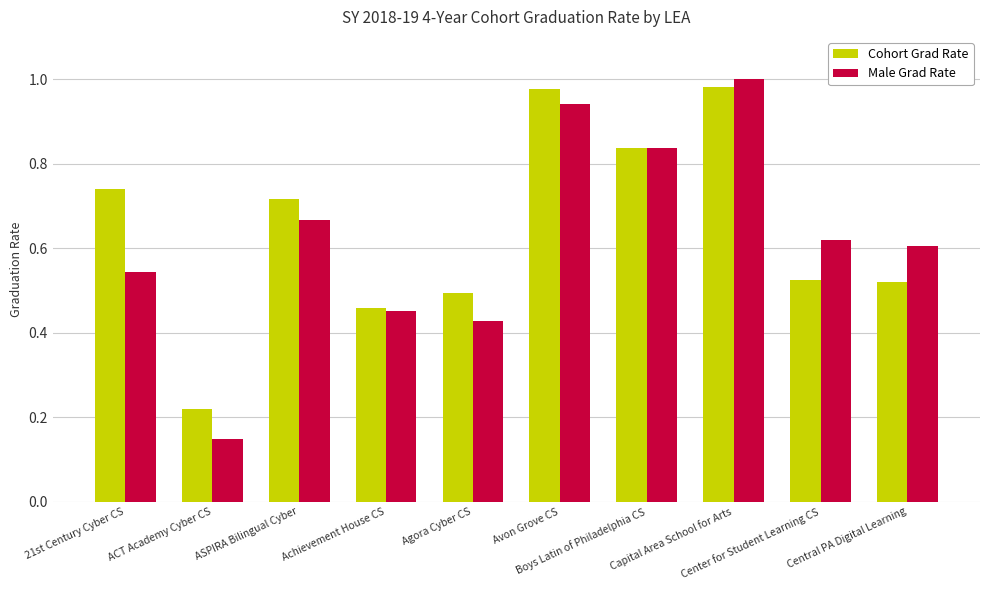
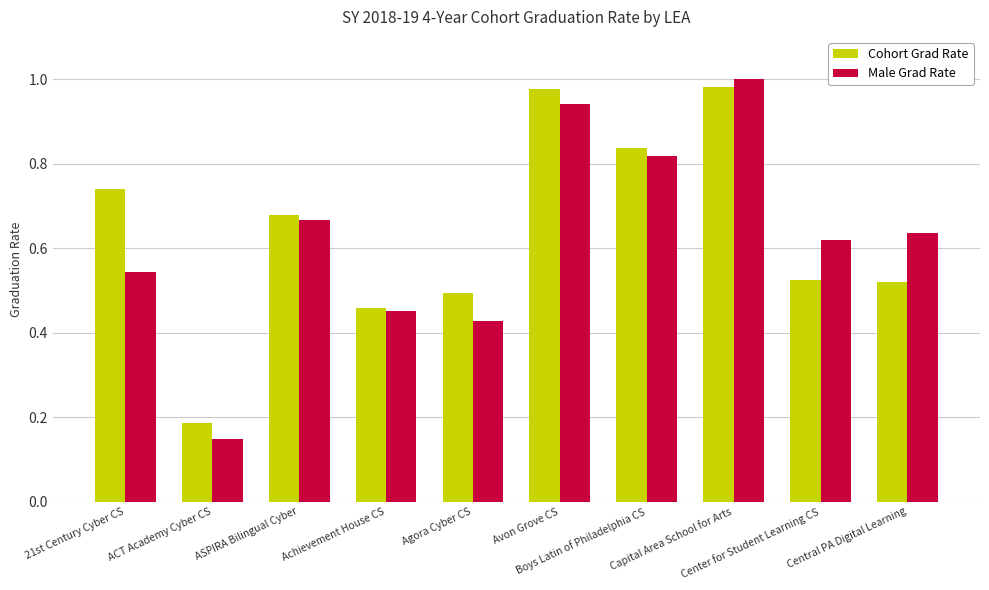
Cohort Grad Rate, ACT Academy Cyber CS: 0.22 -> 0.19
Cohort Grad Rate, ASPIRA Bilingual Cyber: 0.72 -> 0.68
Male Grad Rate, Boys Latin of Philadelphia CS: 0.84 -> 0.82
Male Grad Rate, Central PA Digital Learning: 0.60 -> 0.64
